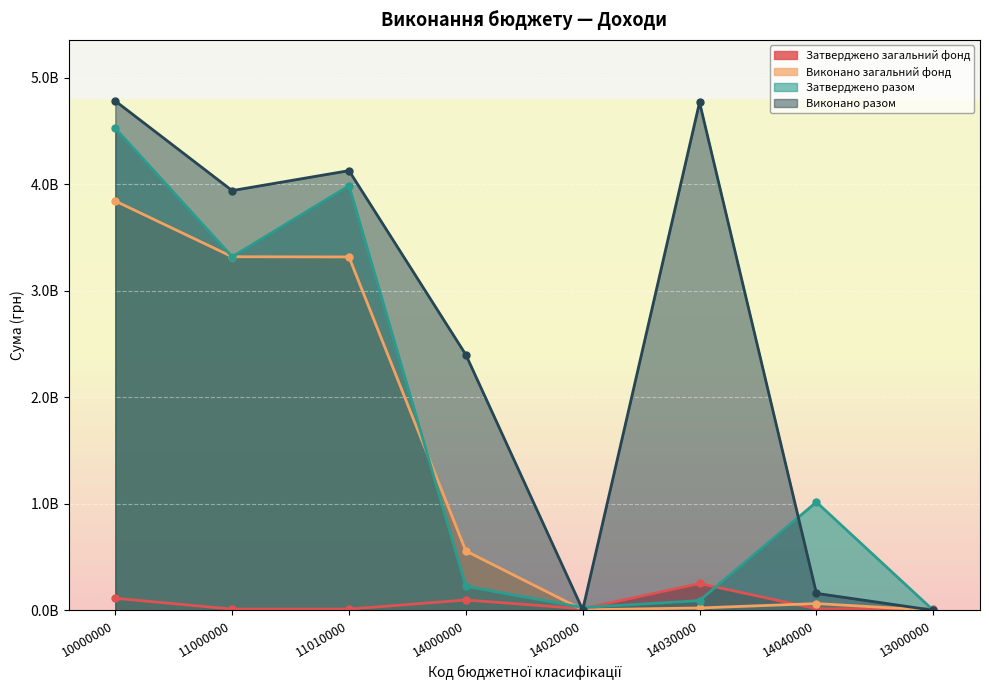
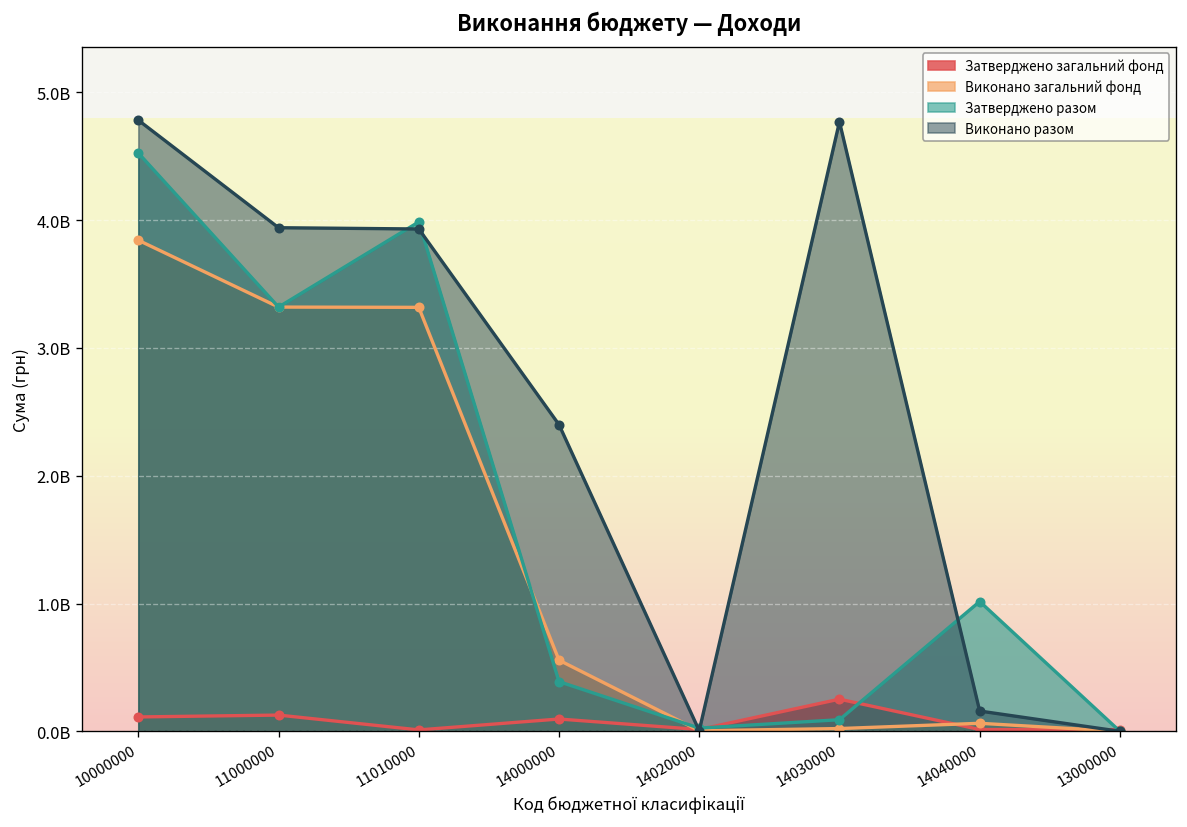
Затверджено загальний фонд, 11000000: 10000000 -> 130000000
Виконано разом, 11010000: 4130000000 -> 3930000000
Затверджено разом, 14000000: 230000000 -> 390000000
